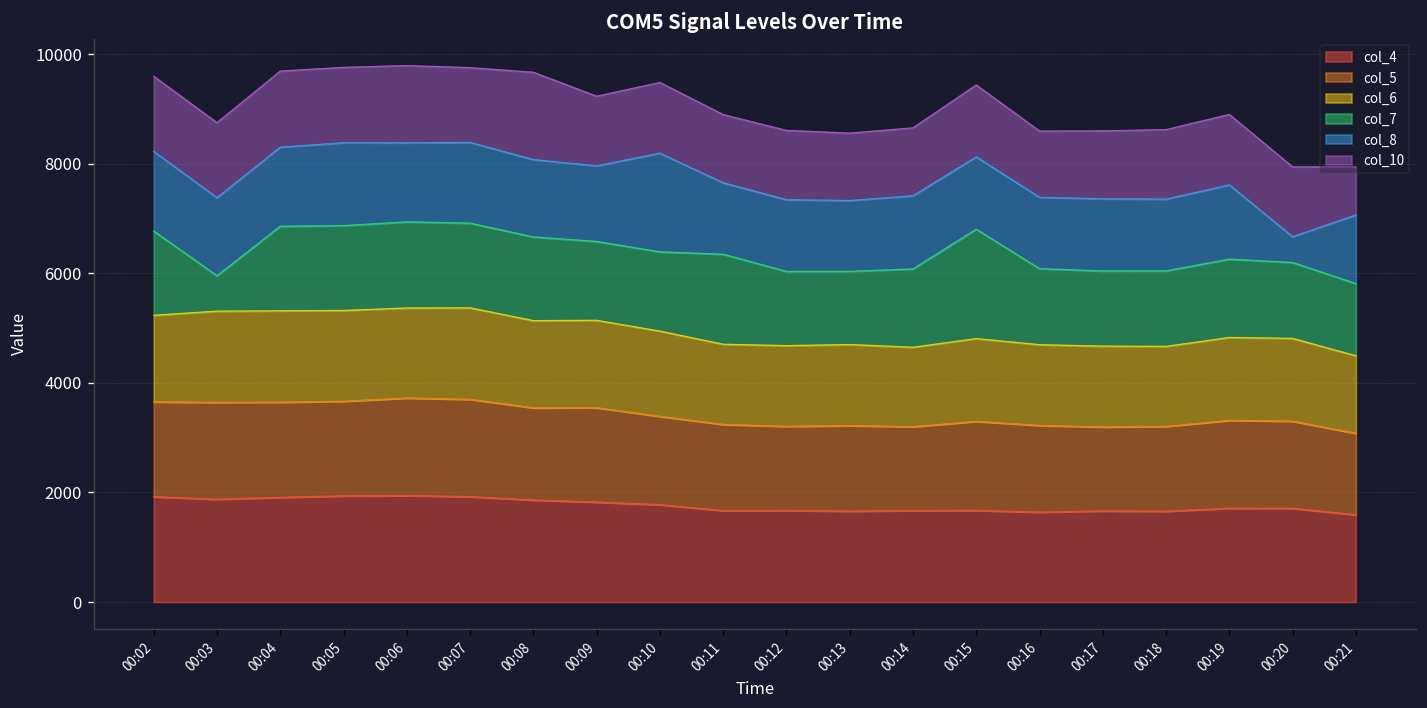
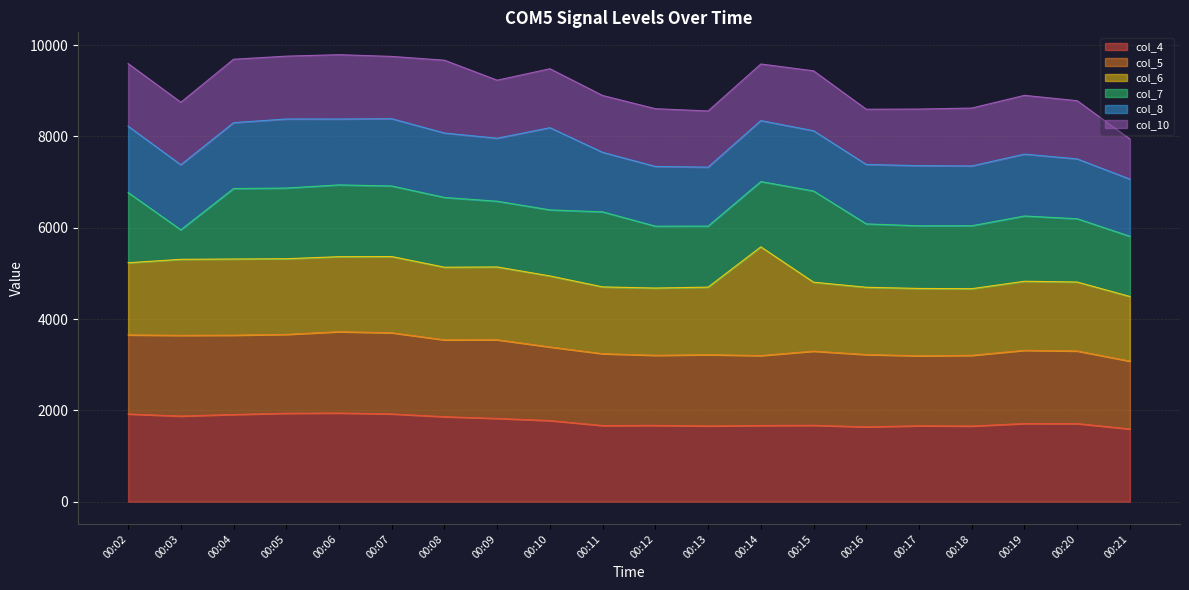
col_6, 00:14: 1400 -> 2400
col_8, 00:20: 500 -> 1300
